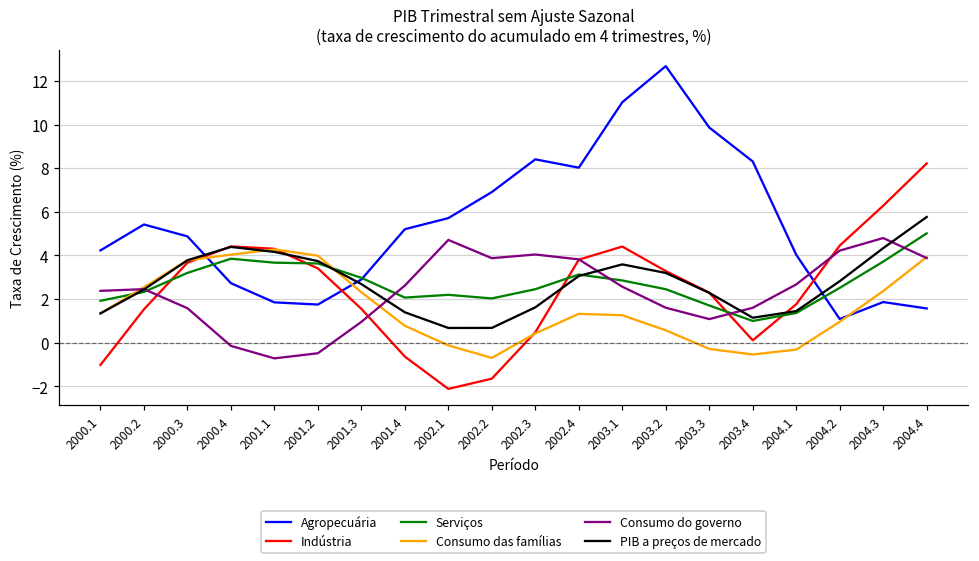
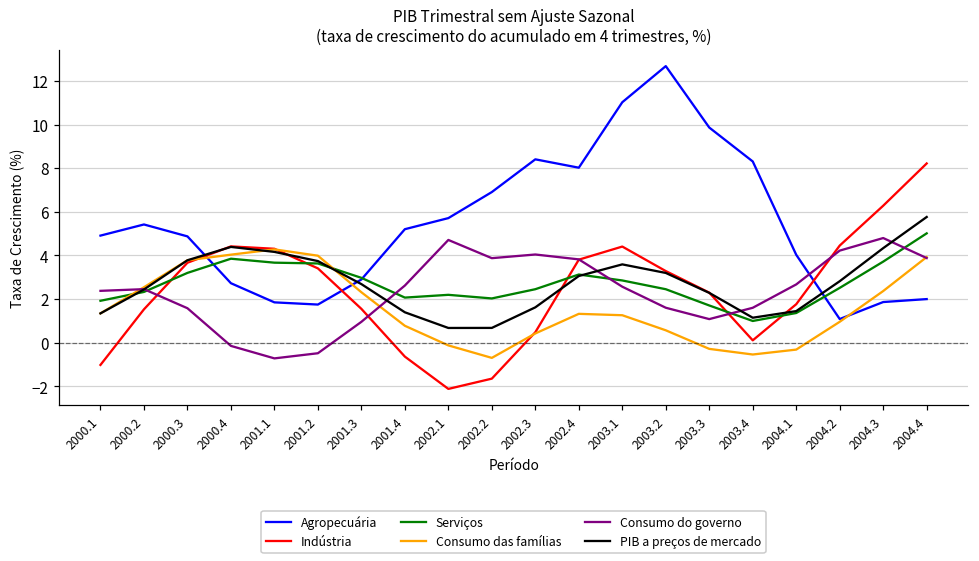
Agropecuária, 2000.1: 4.2 -> 4.9
Agropecuária, 2004.4: 1.6 -> 2.0
